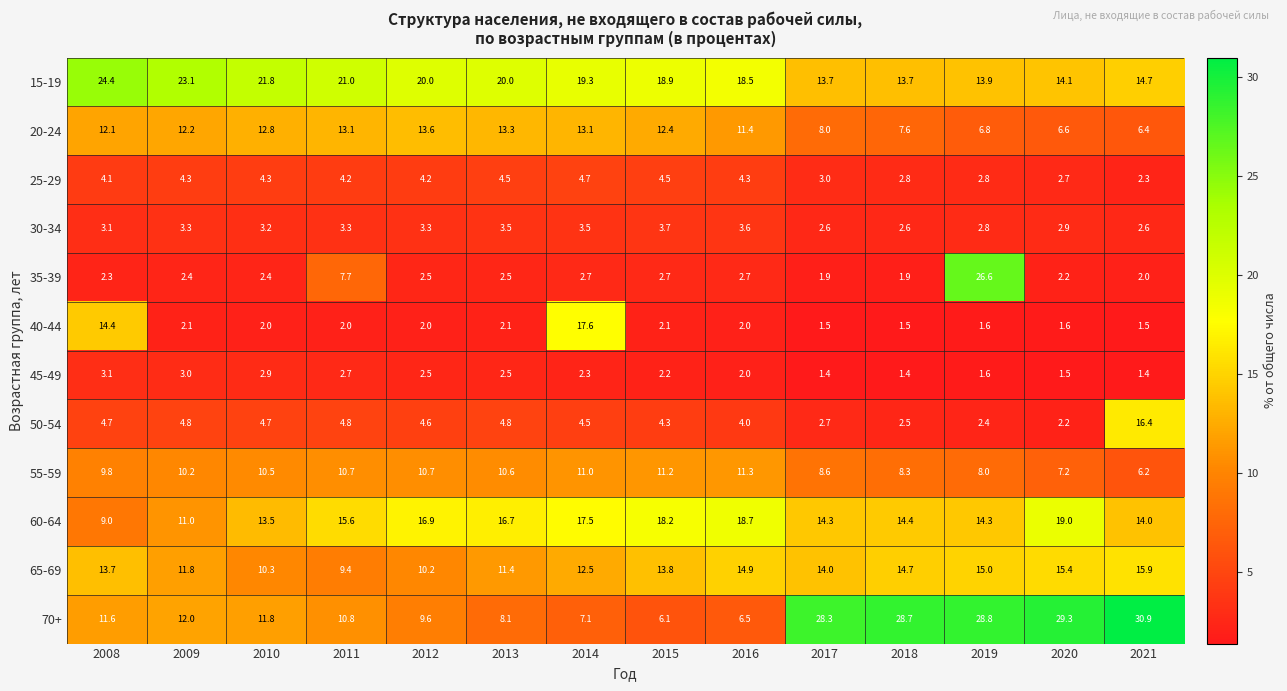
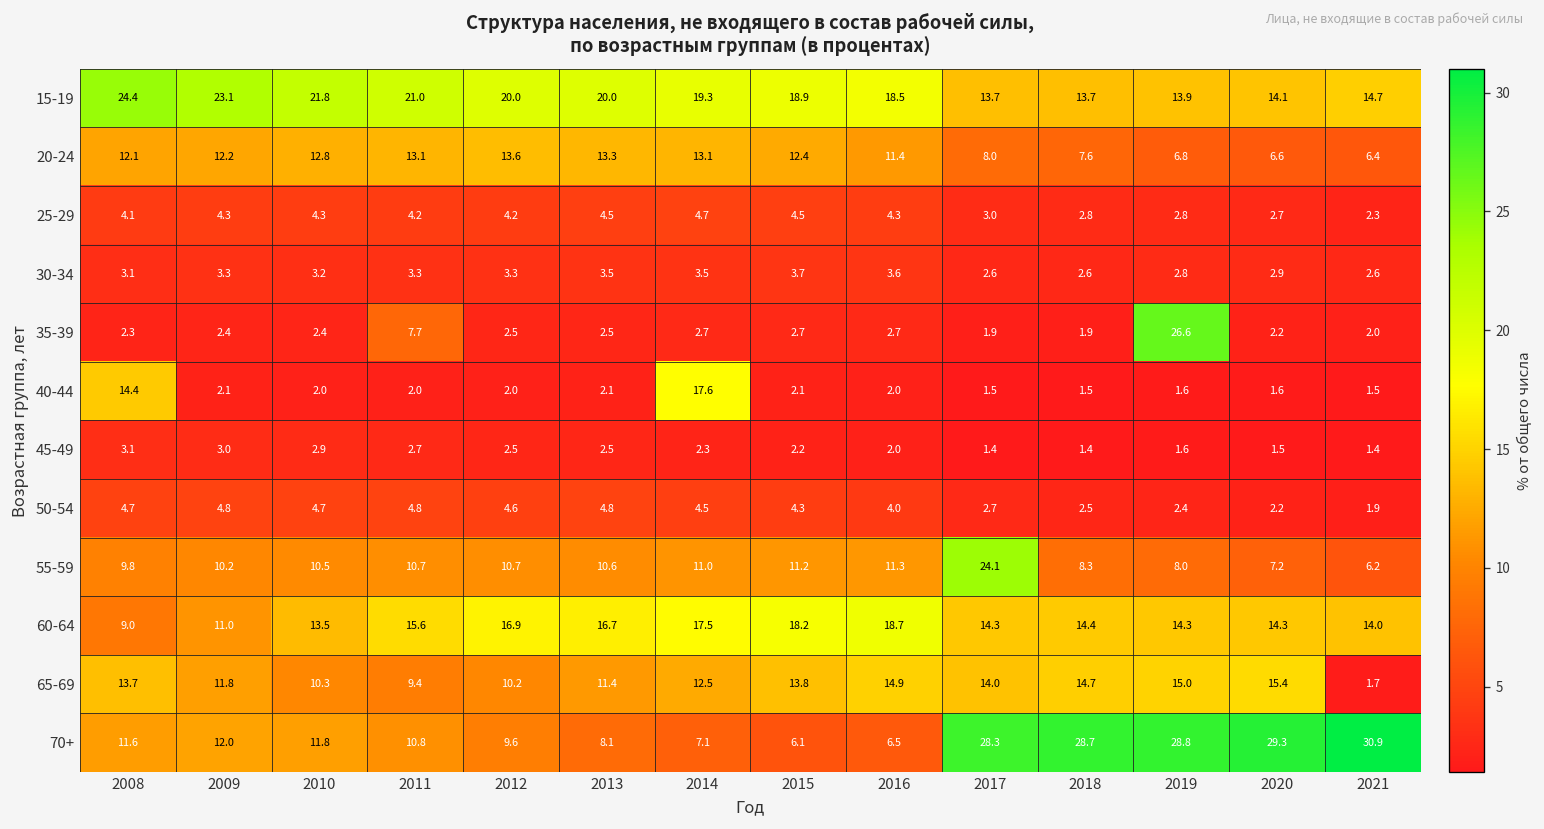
50-54, 2021: 16.4 -> 1.9
55-59, 2017: 8.6 -> 24.1
60-64, 2020: 19.0 -> 14.3
65-69, 2021: 15.9 -> 1.7
